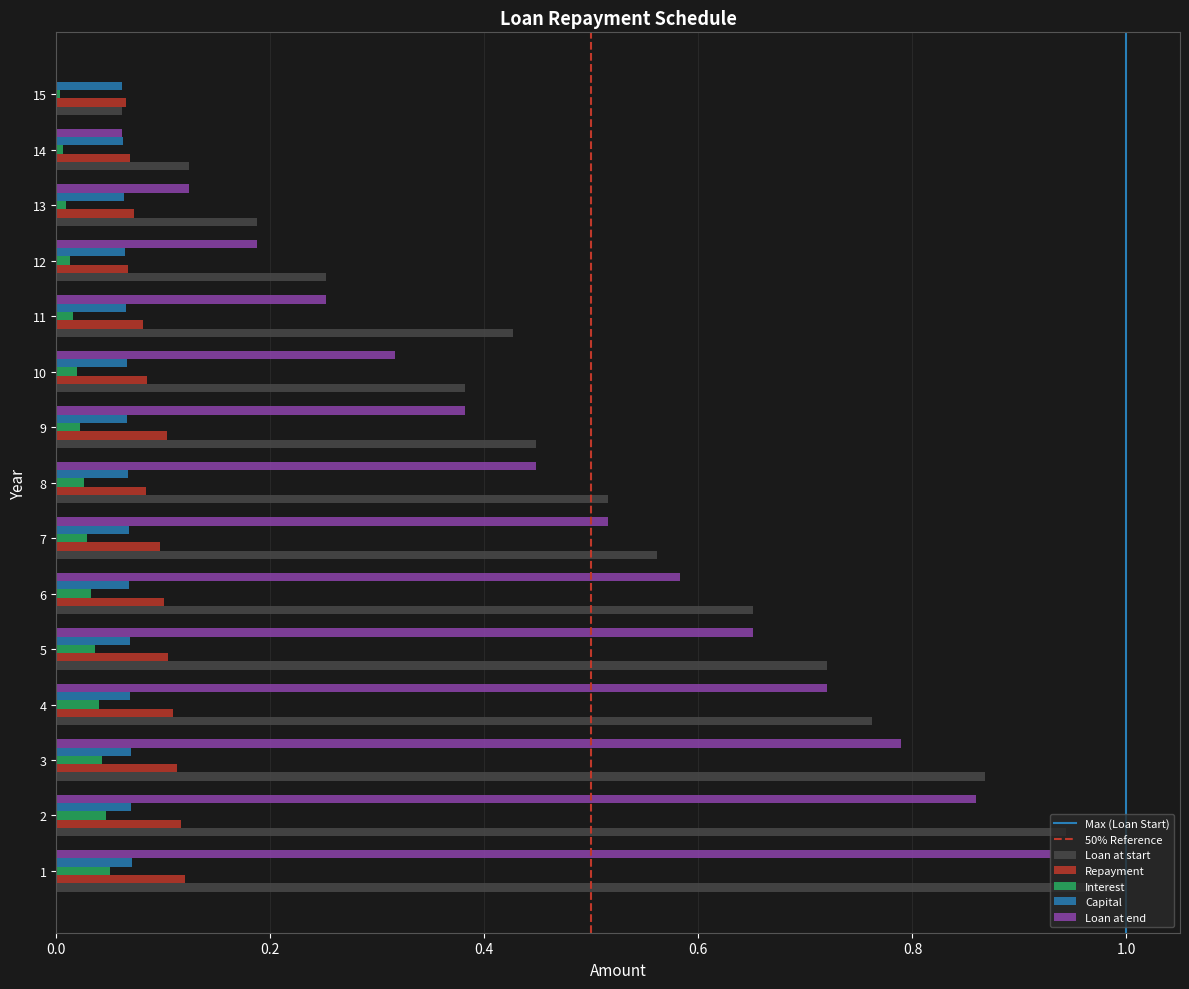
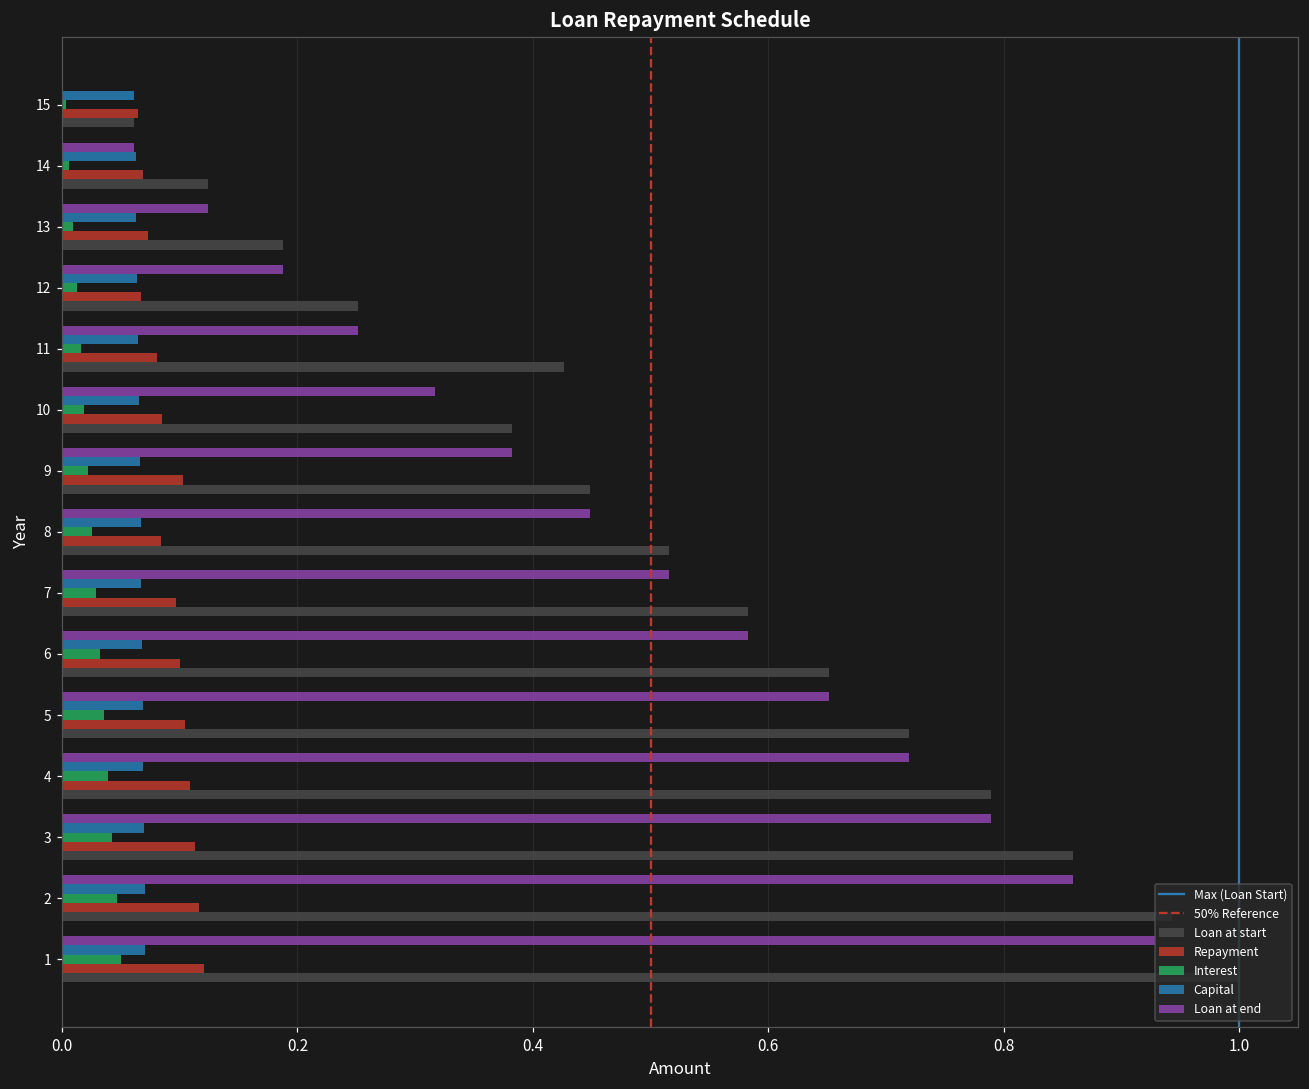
Loan at start, 7: 0.562 -> 0.583
Loan at start, 4: 0.762 -> 0.789
Loan at start, 3: 0.868 -> 0.859
